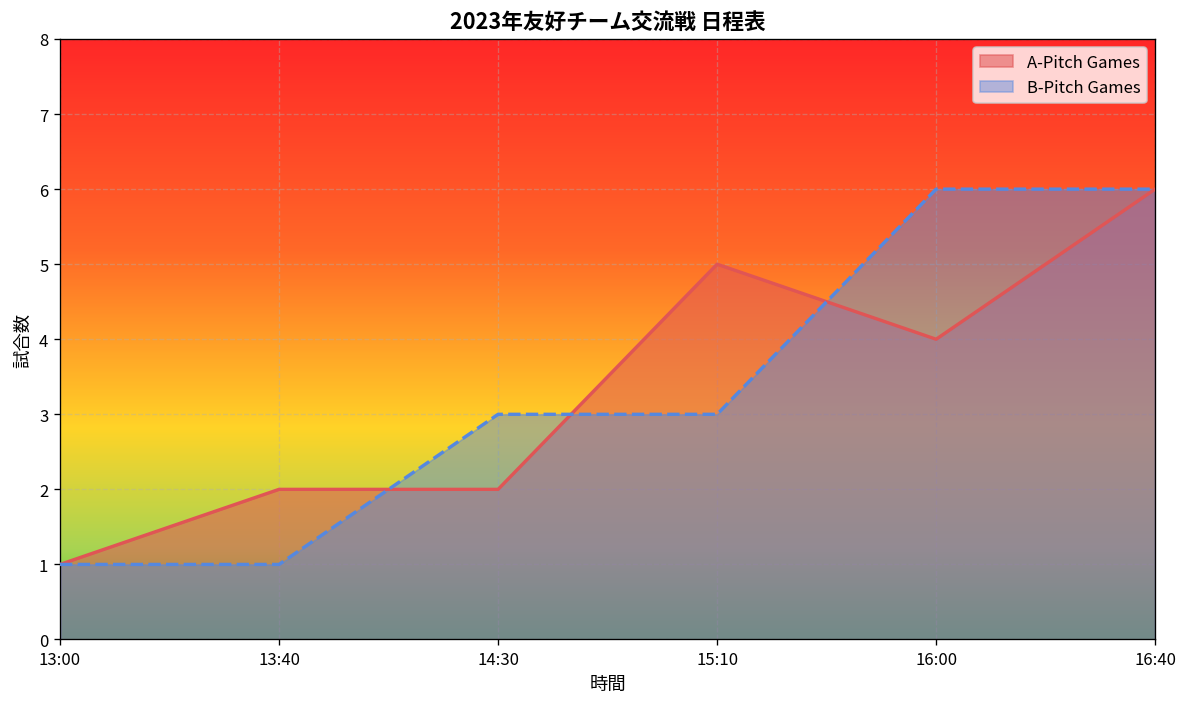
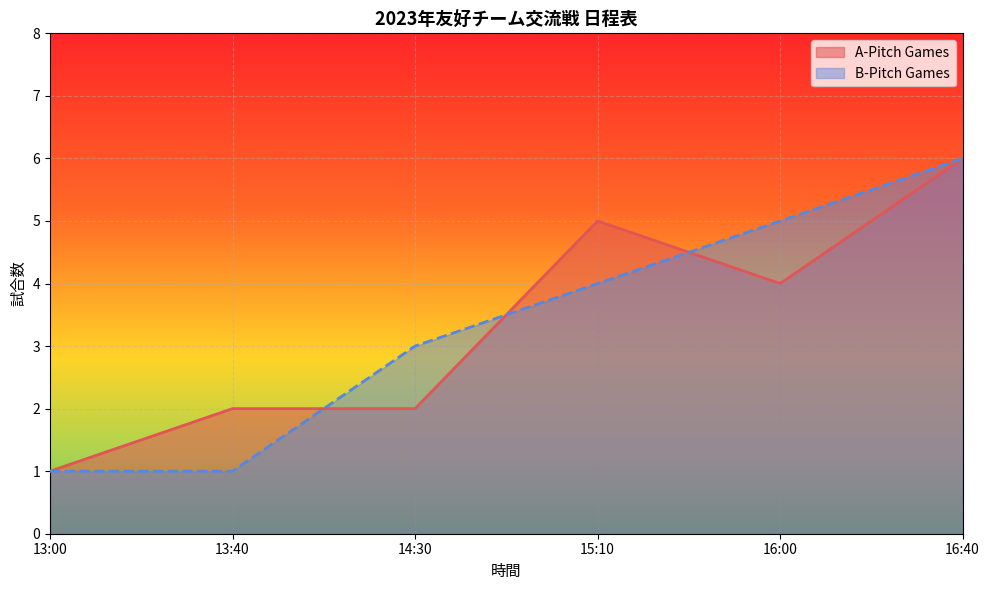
B-Pitch Games, 15:10: 3 -> 4
B-Pitch Games, 16:00: 6 -> 5
